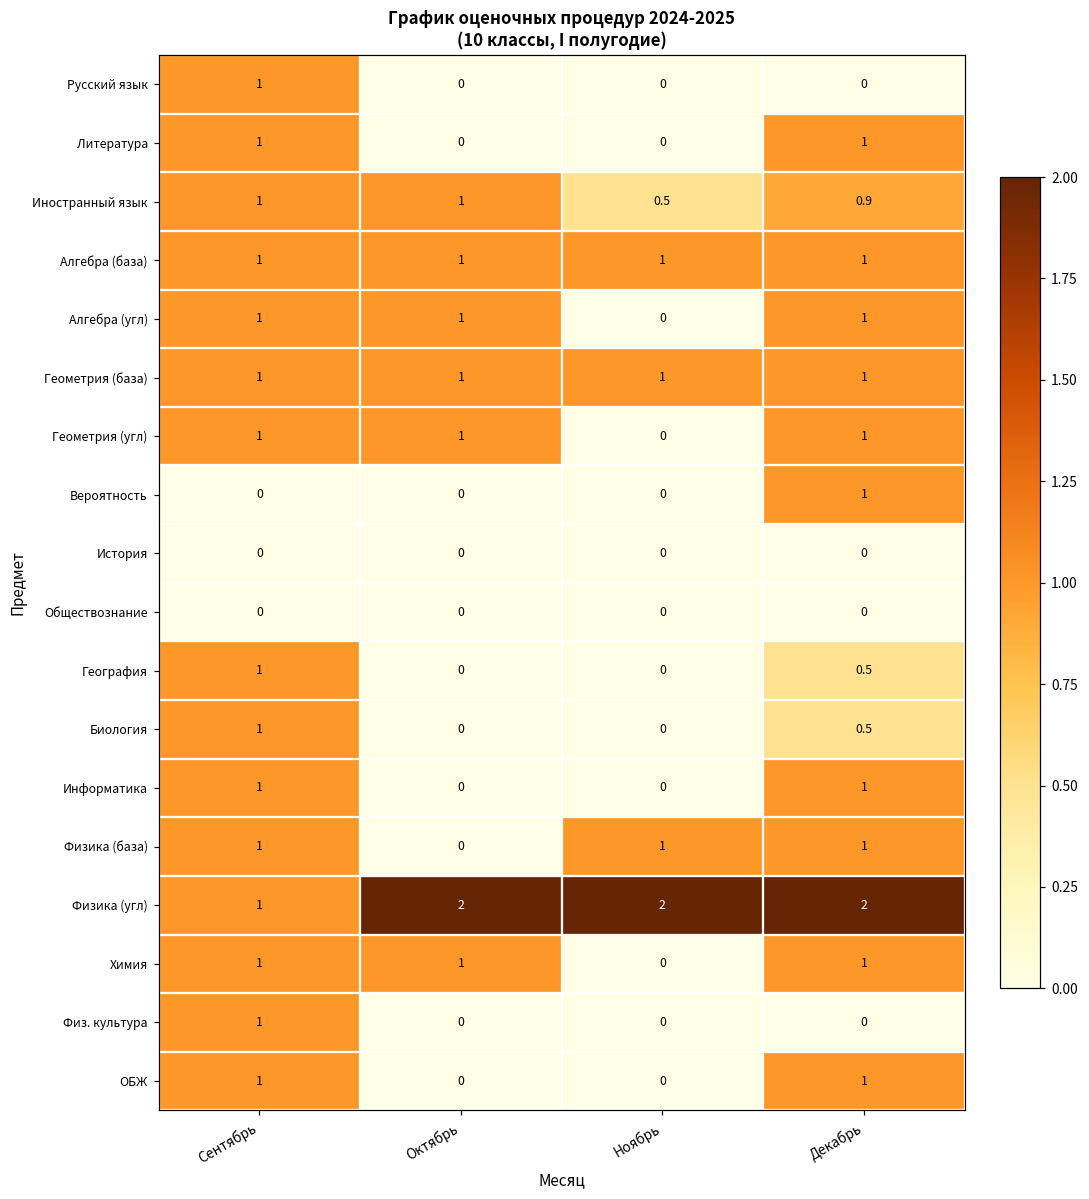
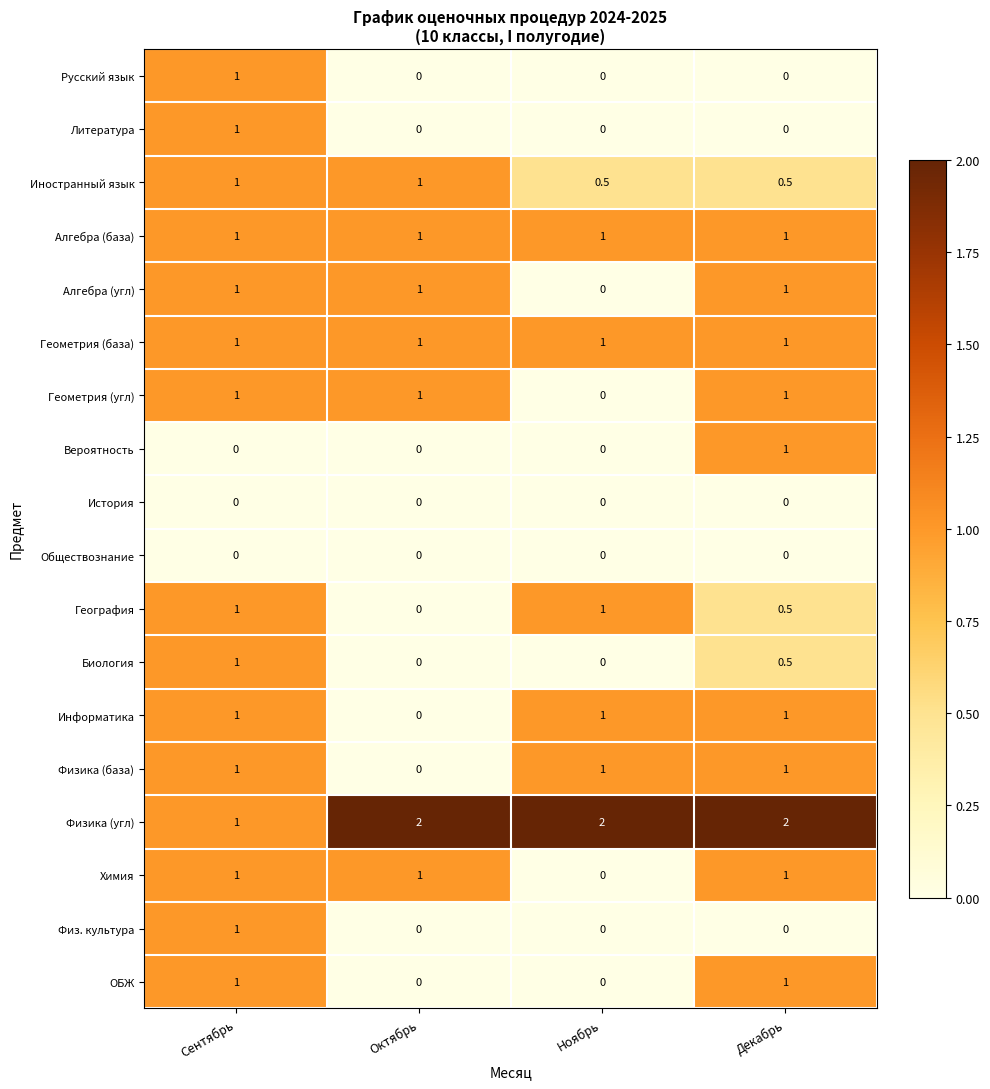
Литература, Декабрь: 1 -> 0
Иностранный язык, Декабрь: 0.9 -> 0.5
География, Ноябрь: 0 -> 1
Информатика, Ноябрь: 0 -> 1
